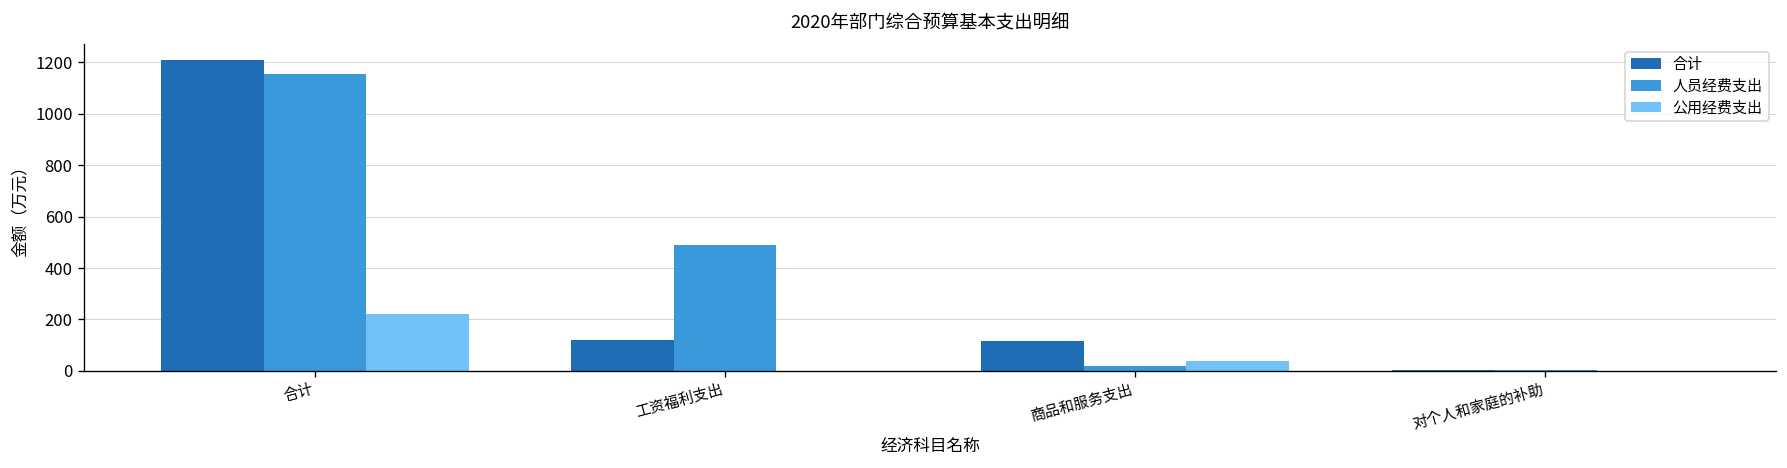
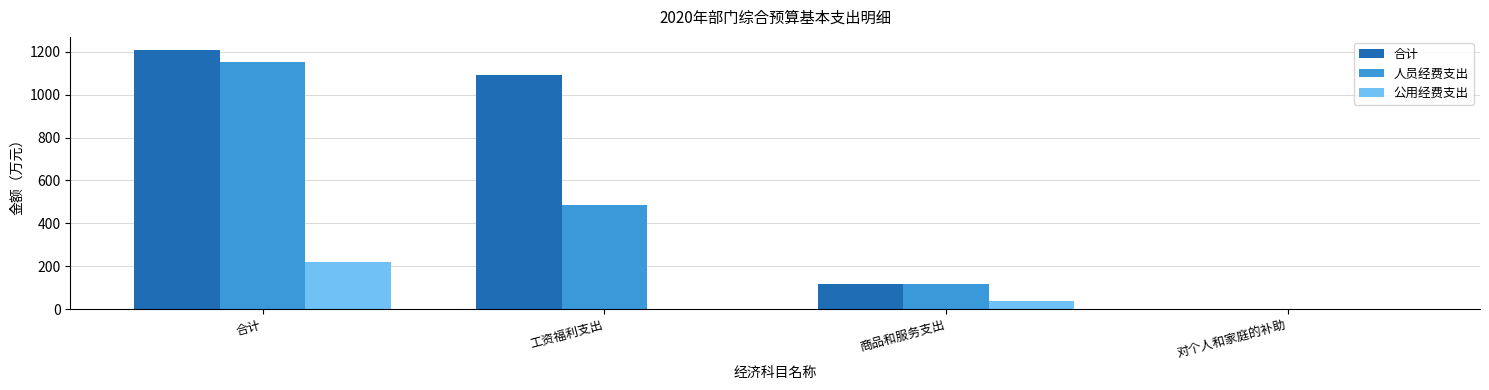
合计, 工资福利支出: 120 -> 1090
人员经费支出, 商品和服务支出: 20 -> 120
